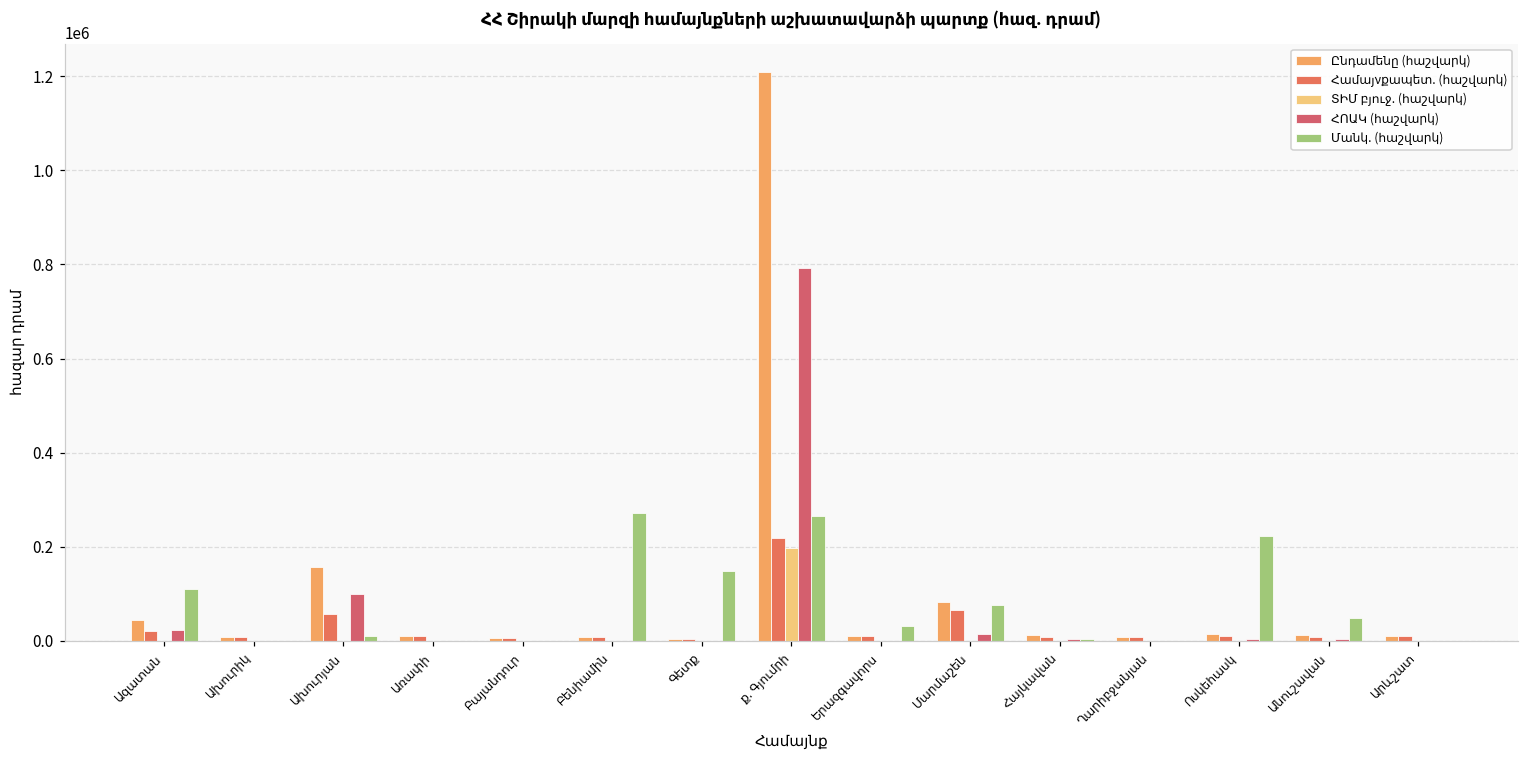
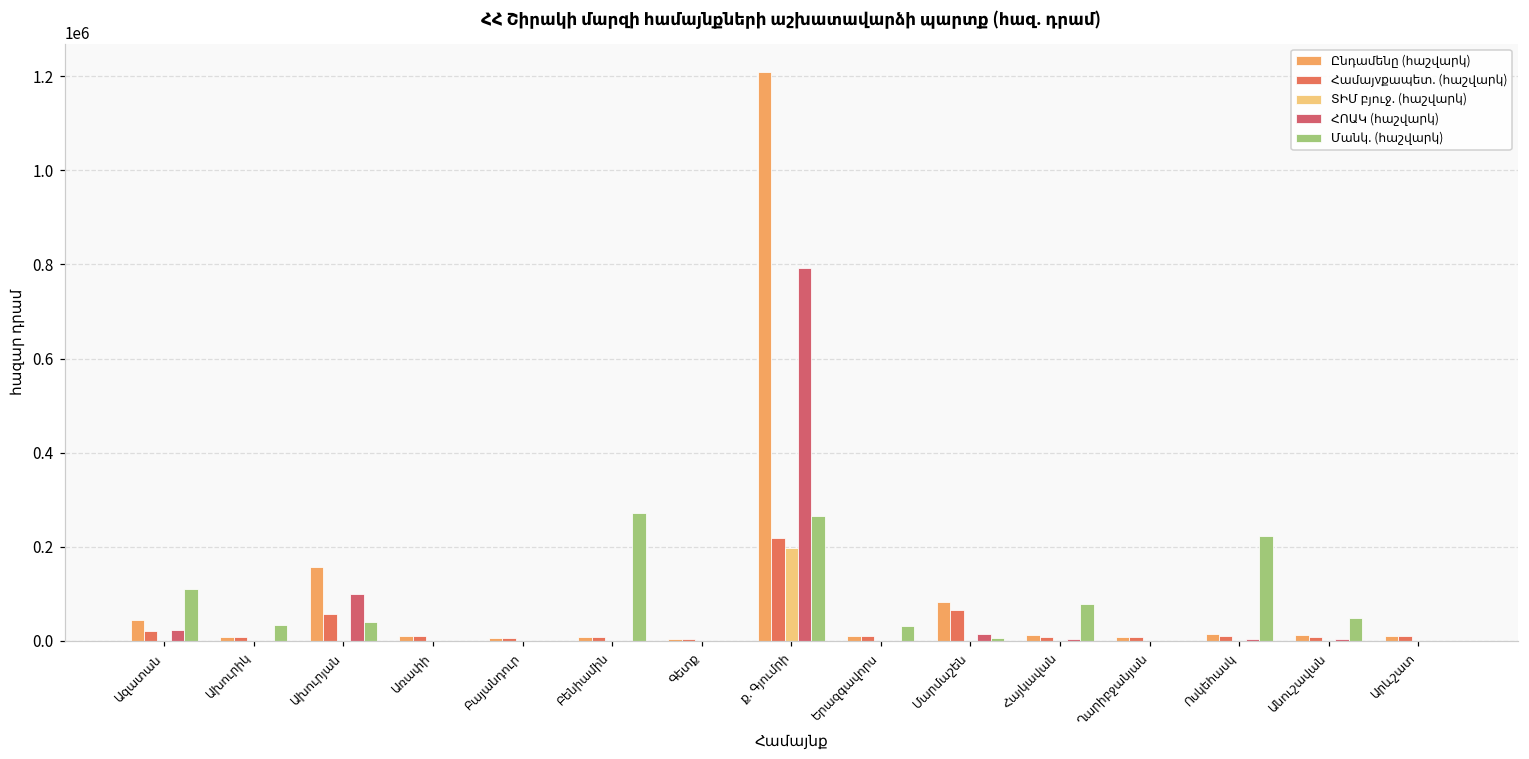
Մանկ. (հաշվարկ), Ախուրիկ: 0 -> 30000
Մանկ. (հաշվարկ), Ախուրյան: 10000 -> 40000
Մանկ. (հաշվարկ), Գետք: 150000 -> 0
Մանկ. (հաշվարկ), Մարմաշեն: 80000 -> 10000
Մանկ. (հաշվարկ), Հայկավան: 0 -> 80000
